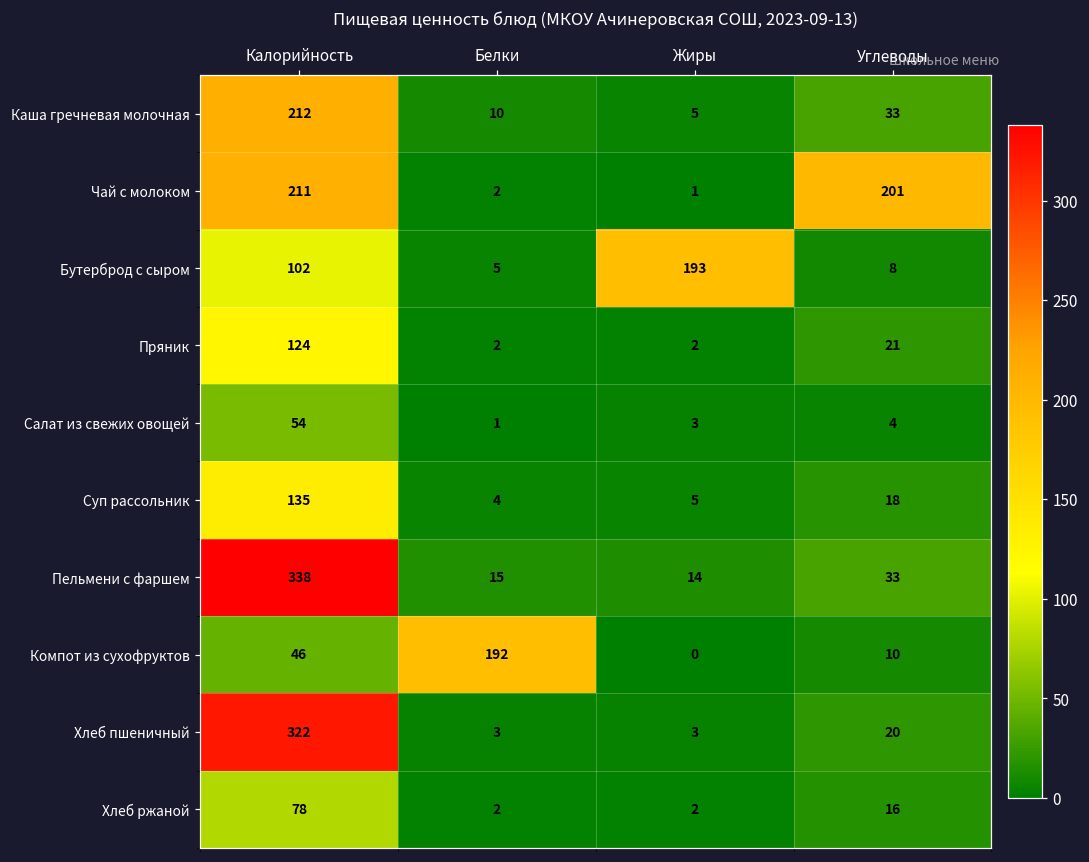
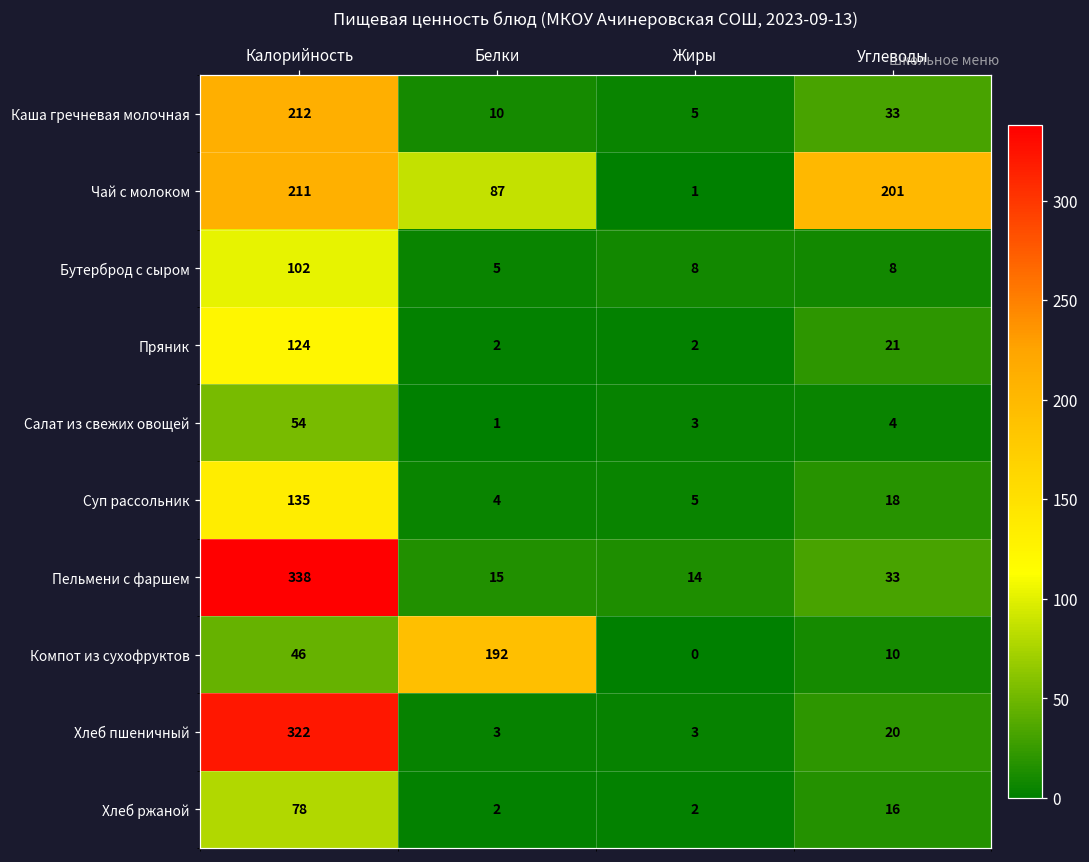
Чай с молоком, Белки: 2 -> 87
Бутерброд с сыром, Жиры: 193 -> 8
